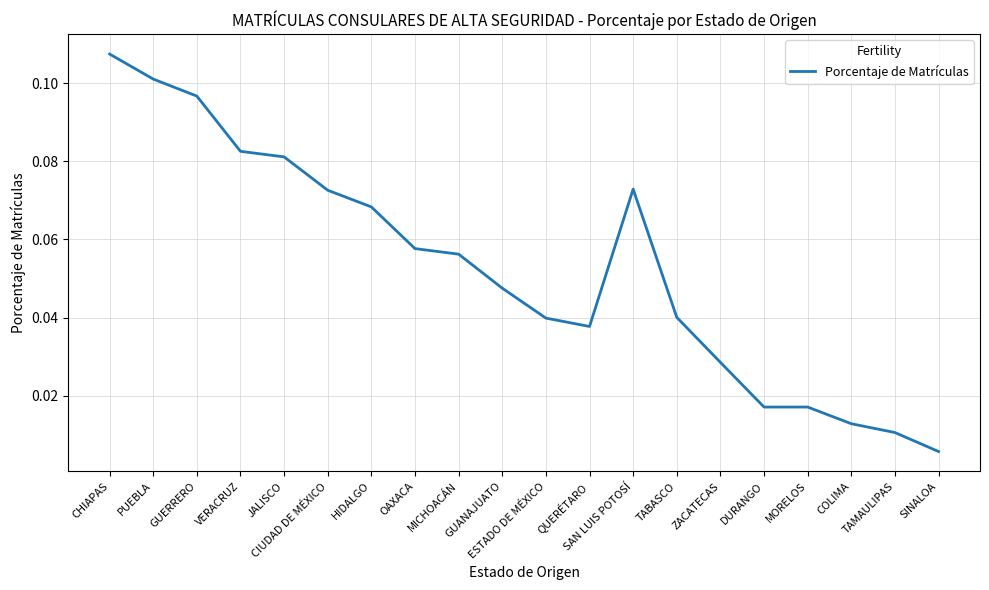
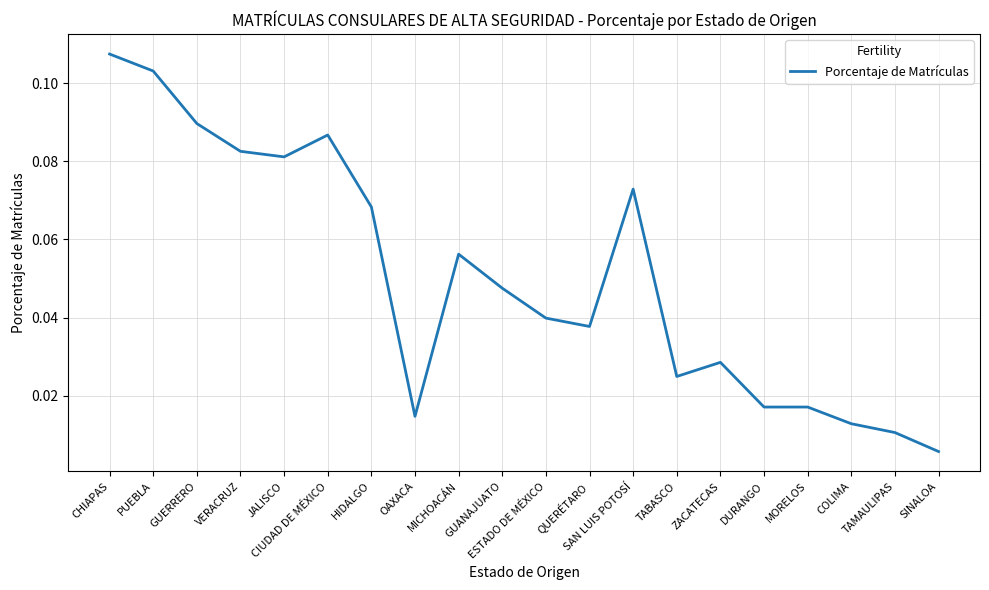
PUEBLA: 0.101 -> 0.103
GUERRERO: 0.097 -> 0.090
CIUDAD DE MÉXICO: 0.073 -> 0.087
OAXACA: 0.058 -> 0.015
TABASCO: 0.040 -> 0.025
